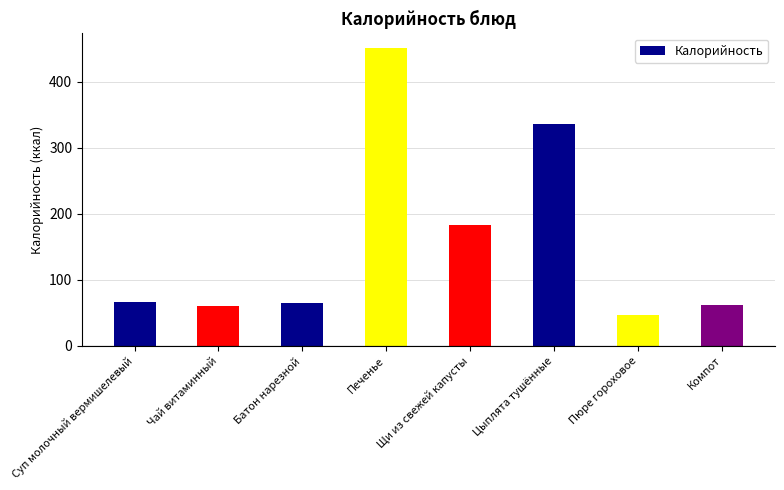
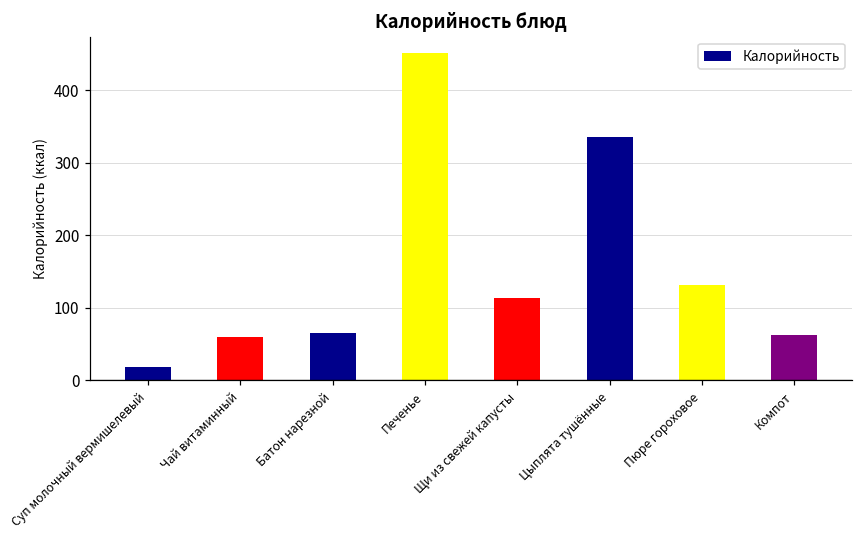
Суп молочный вермишелевый: 70 -> 20
Щи из свежей капусты: 180 -> 110
Пюре гороховое: 50 -> 130
